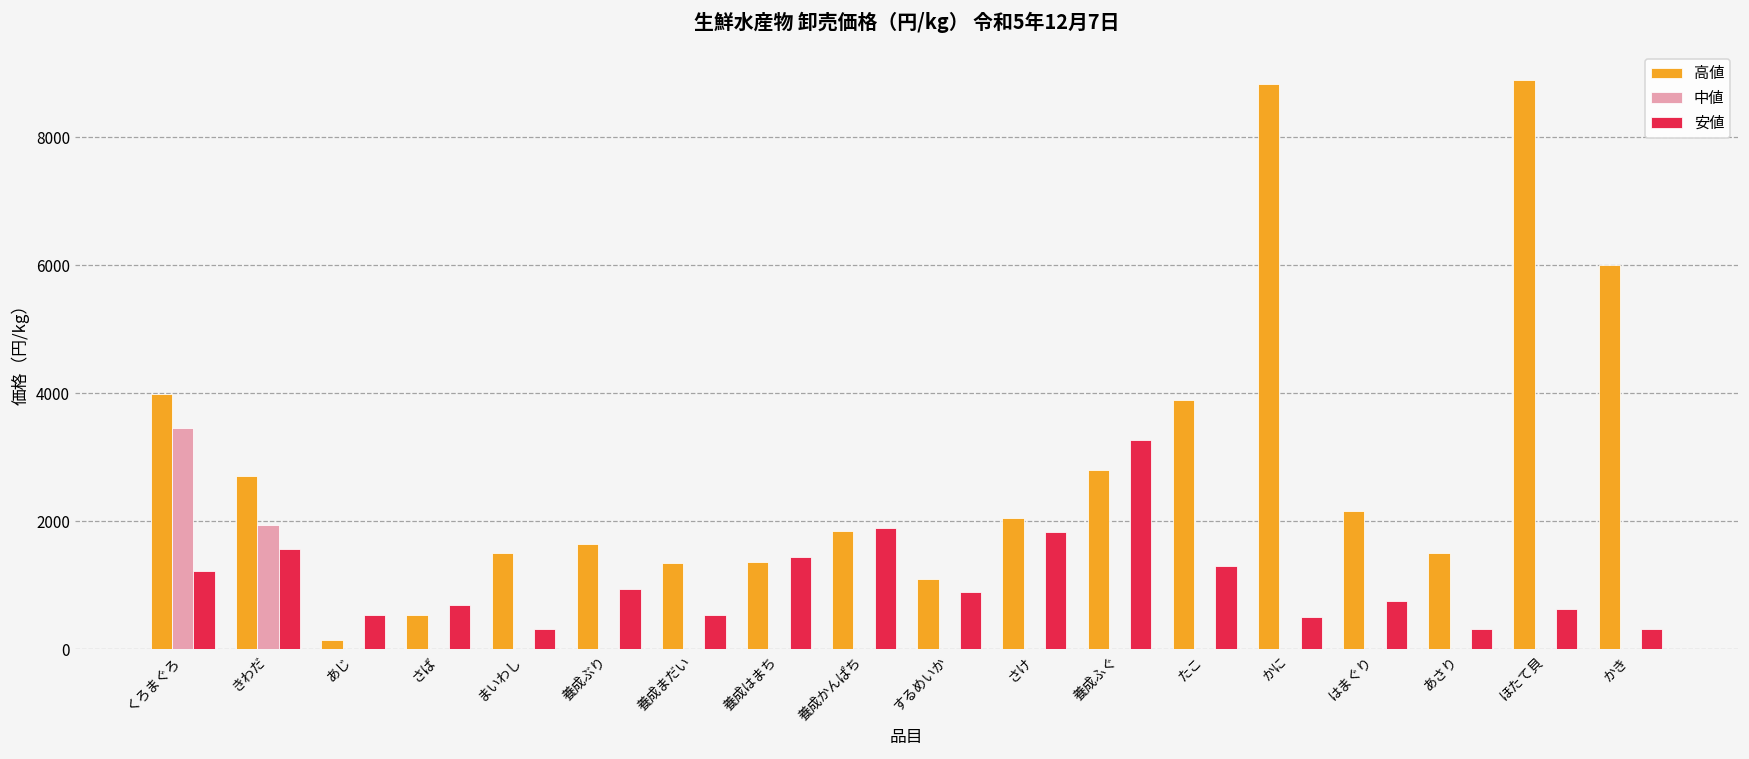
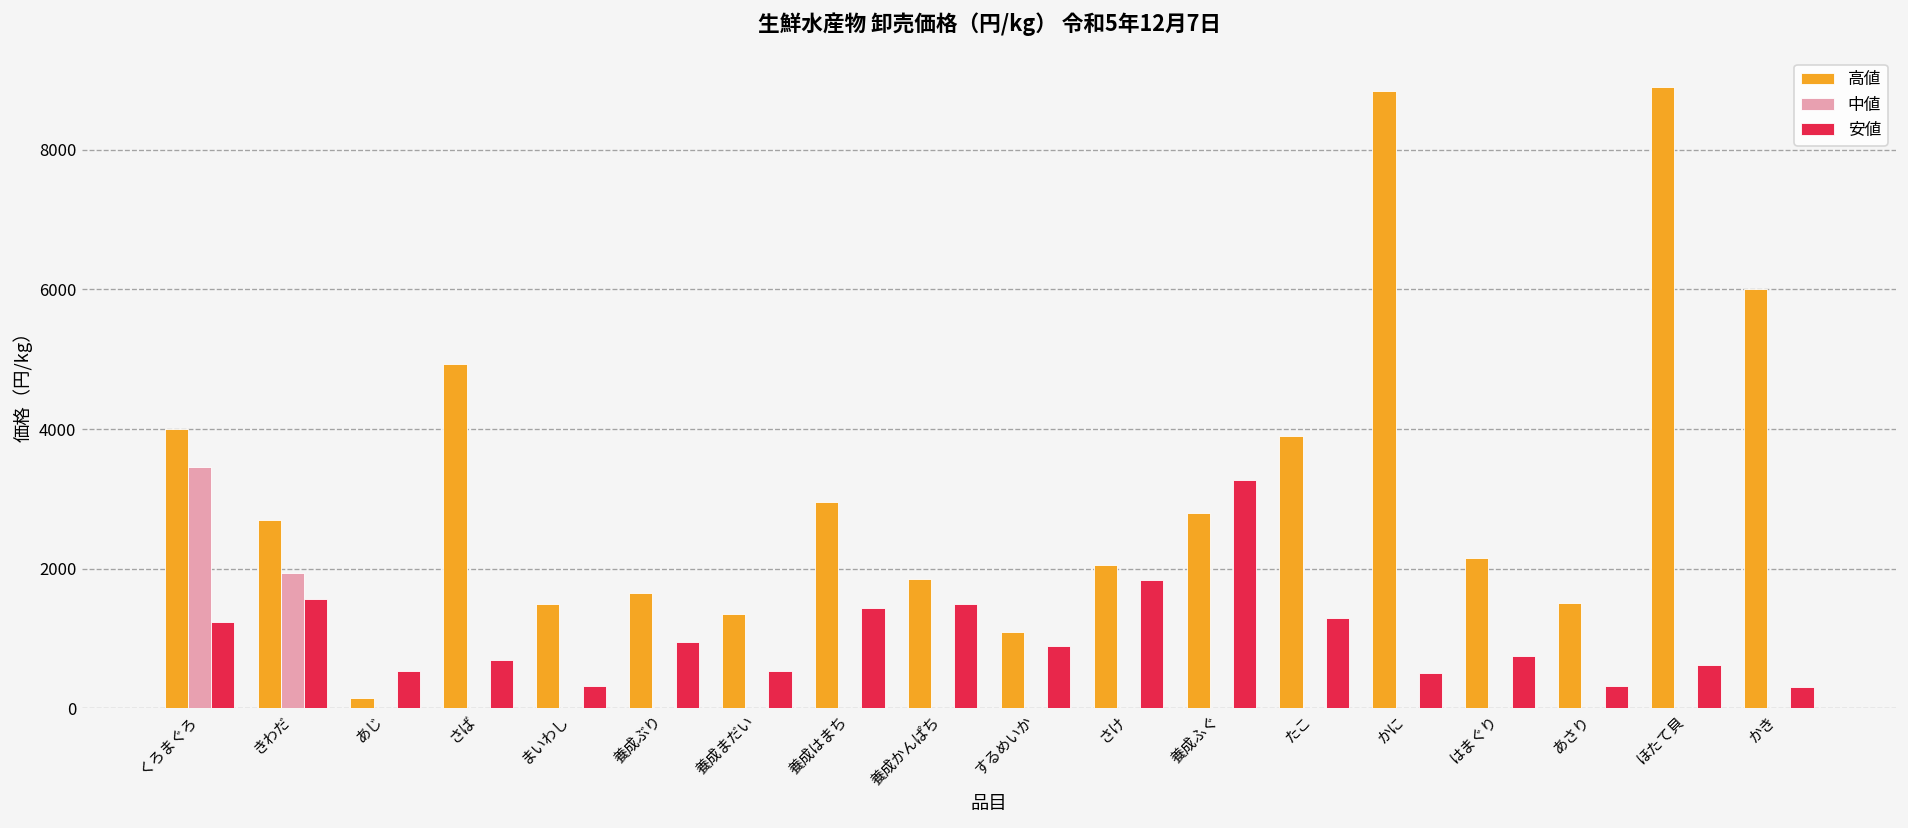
高値, さば: 500 -> 4900
高値, 養成はまち: 1400 -> 3000
安値, 養成かんぱち: 1900 -> 1500
